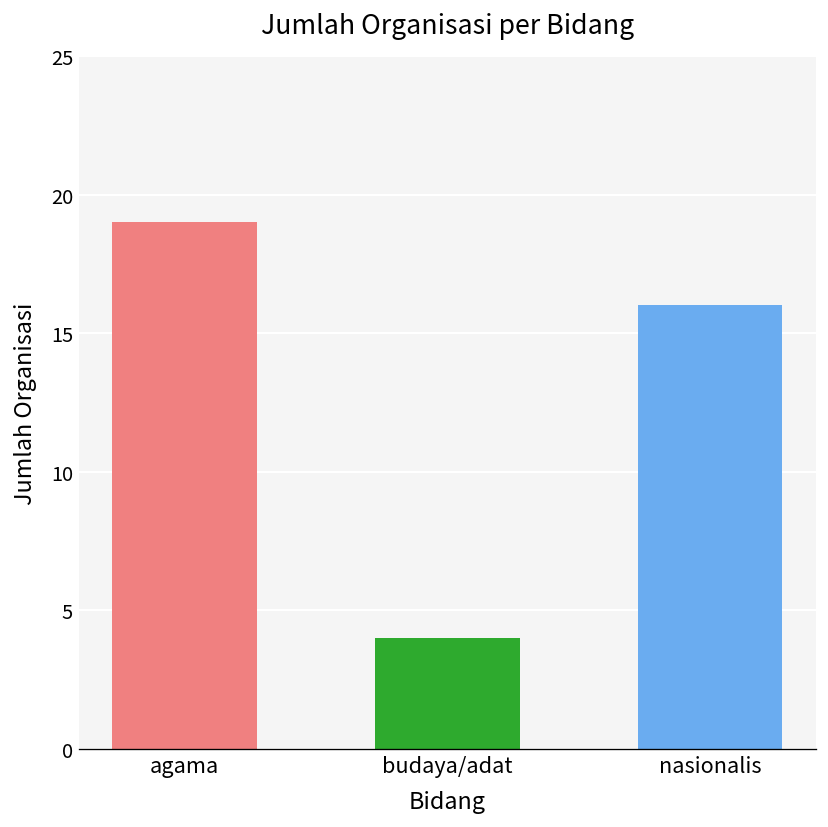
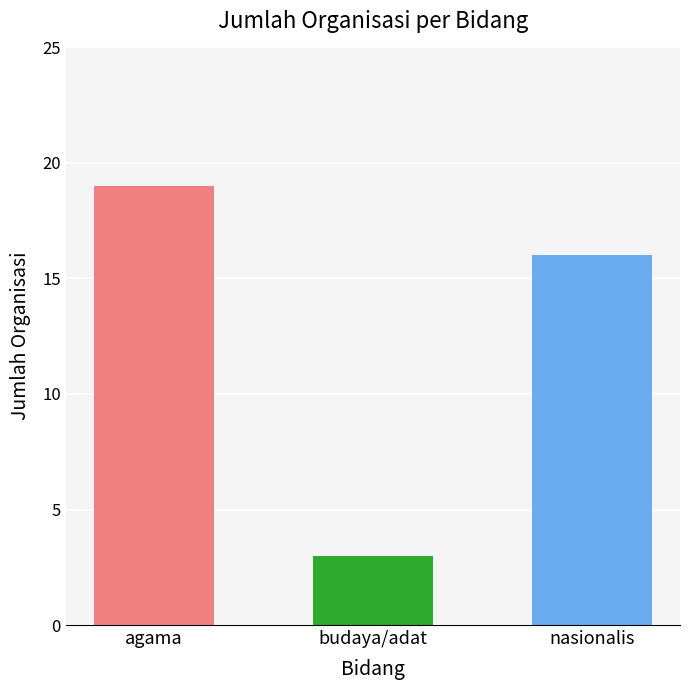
budaya/adat: 4 -> 3
